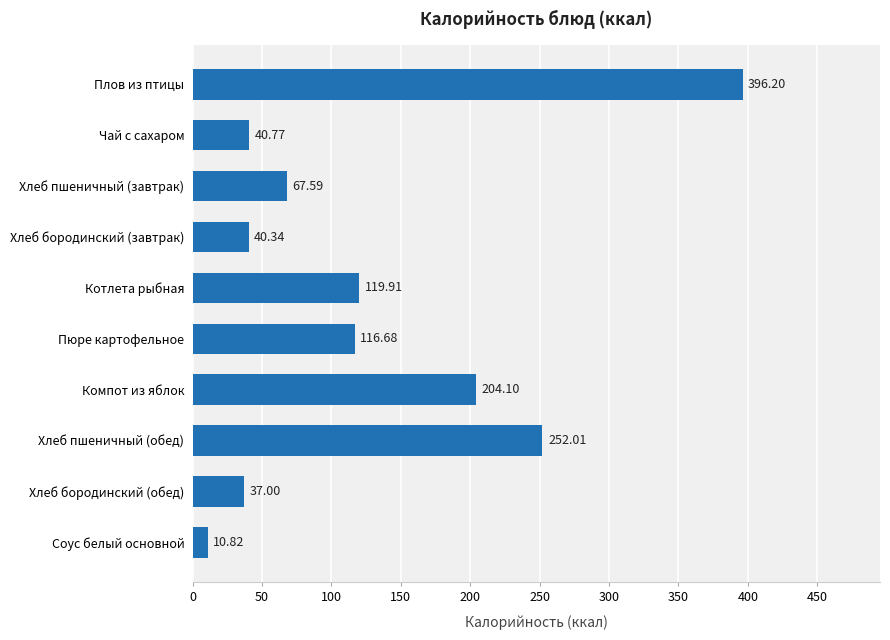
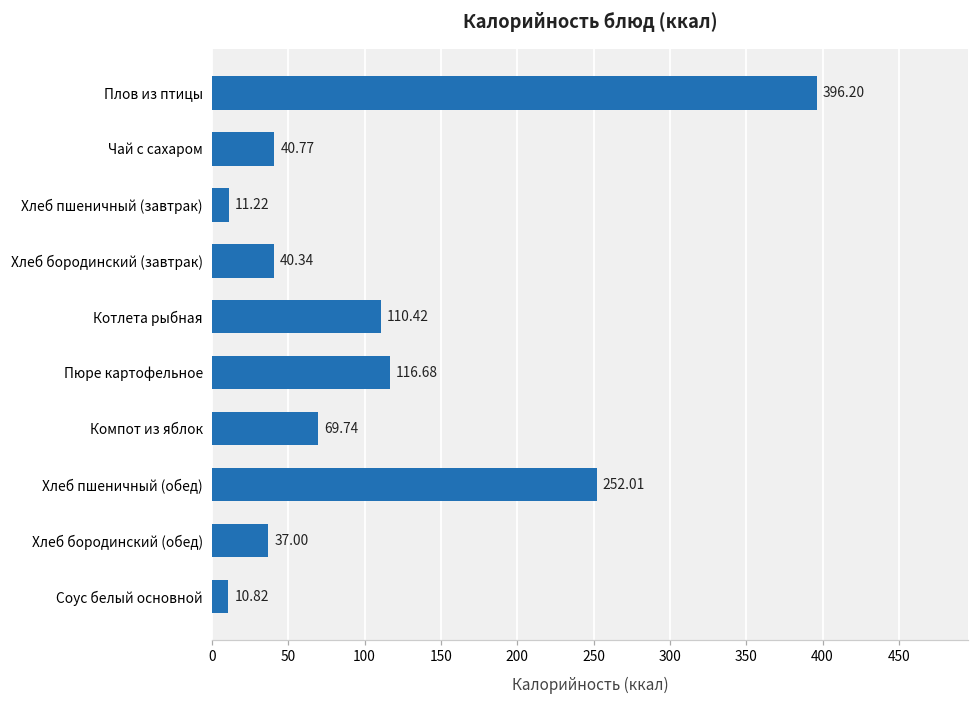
Хлеб пшеничный (завтрак): 67.59 -> 11.22
Котлета рыбная: 119.91 -> 110.42
Компот из яблок: 204.10 -> 69.74
